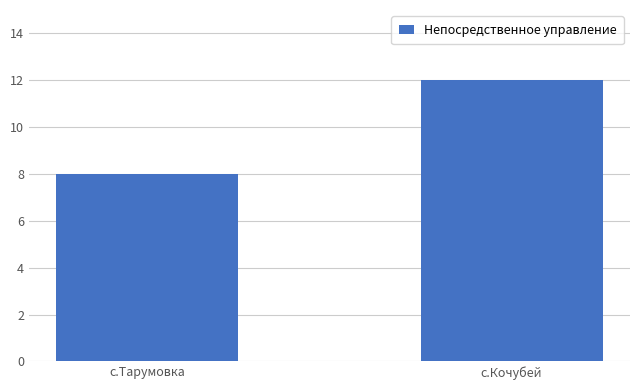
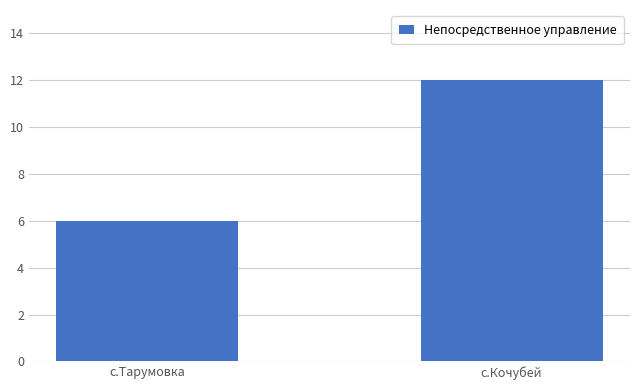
с.Тарумовка: 8 -> 6
